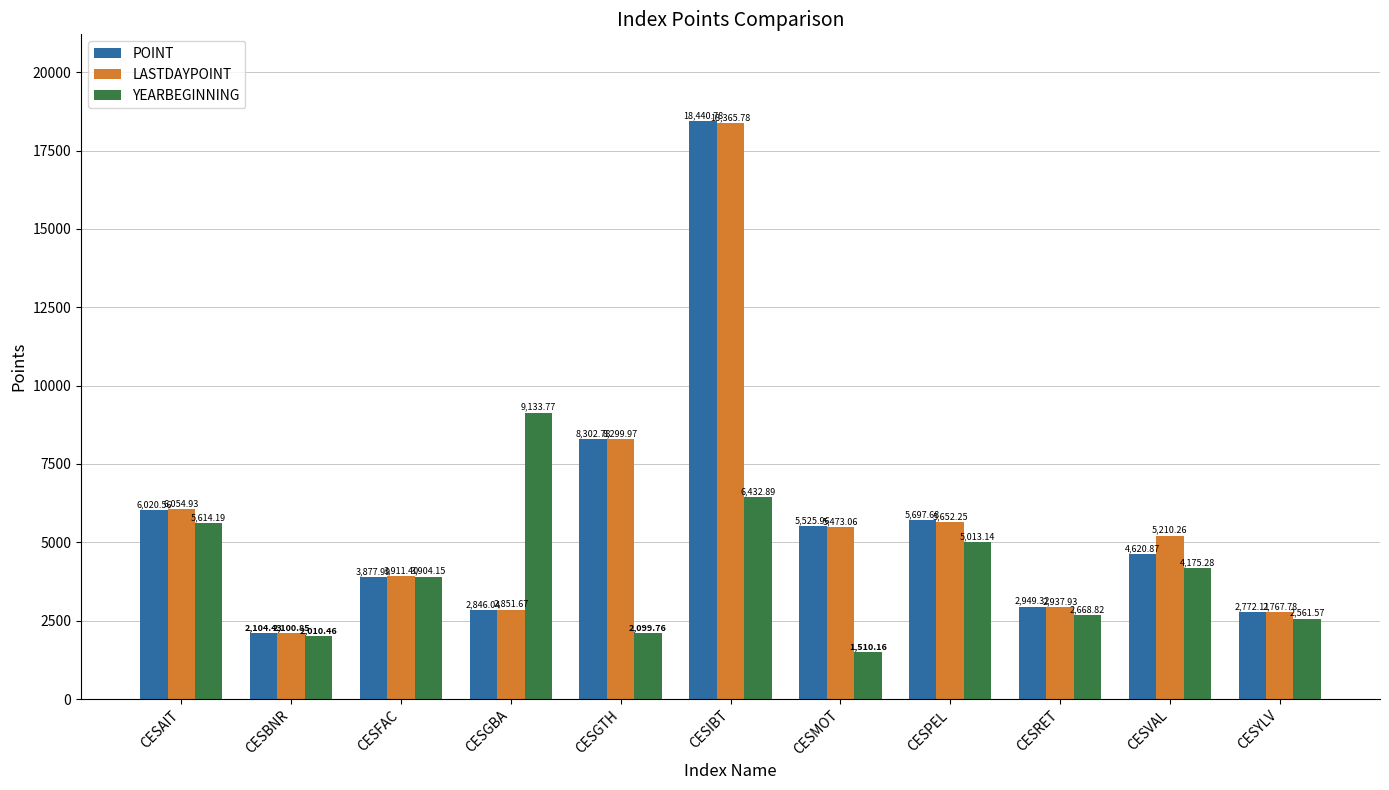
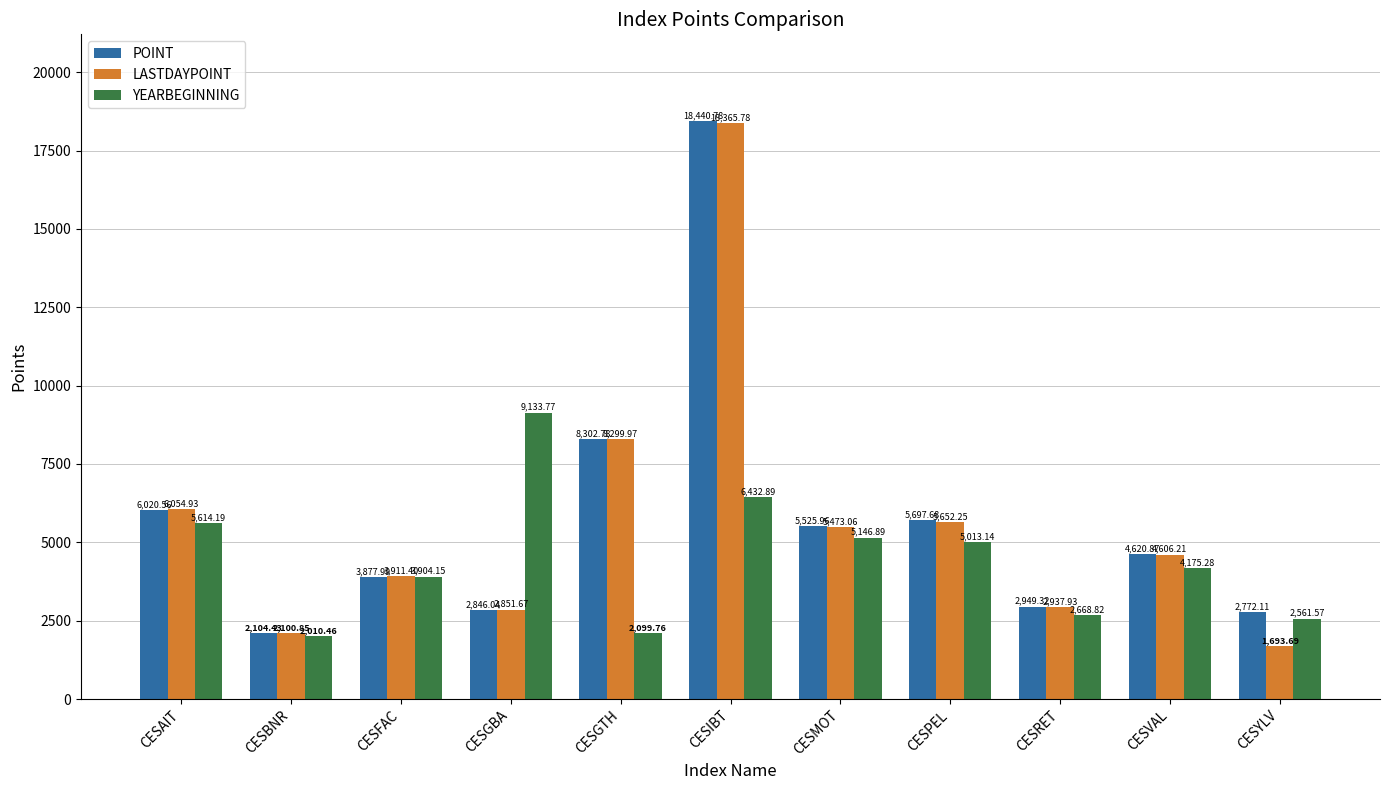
YEARBEGINNING, CESMOT: 1,510.16 -> 5,146.89
LASTDAYPOINT, CESVAL: 5,210.26 -> 4,606.21
LASTDAYPOINT, CESYLV: 2,767.78 -> 1,693.69
